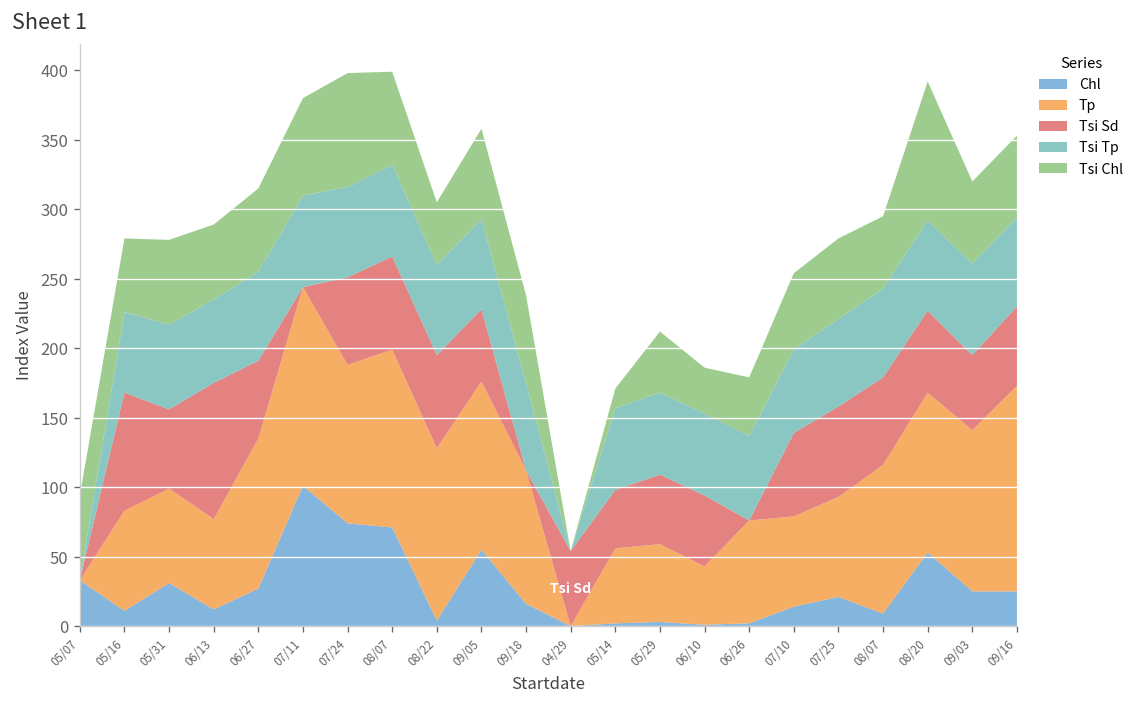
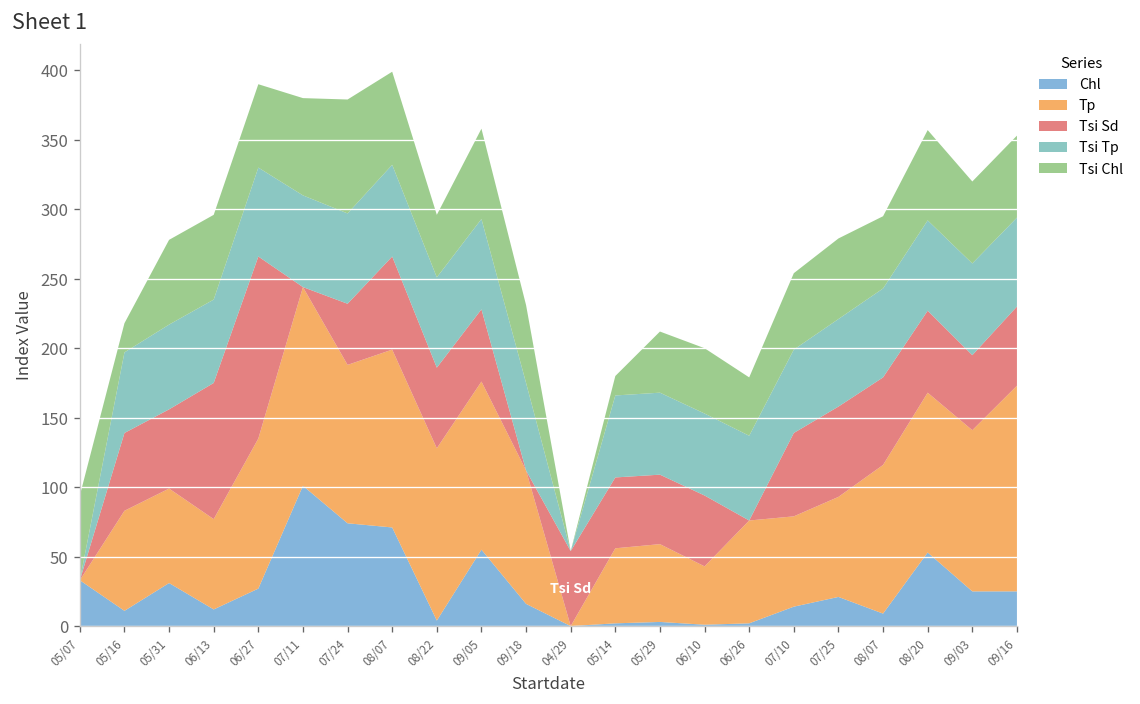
Tsi Sd, 05/16: 85 -> 56
Tsi Chl, 05/16: 53 -> 21
Tsi Chl, 06/13: 54 -> 61
Tsi Sd, 06/27: 56 -> 131
Tsi Sd, 07/24: 63 -> 44
Tsi Sd, 08/22: 67 -> 58
Tsi Chl, 09/18: 63 -> 56
Tsi Sd, 05/14: 42 -> 51
Tsi Chl, 06/10: 33 -> 47
Tsi Chl, 08/20: 100 -> 65
